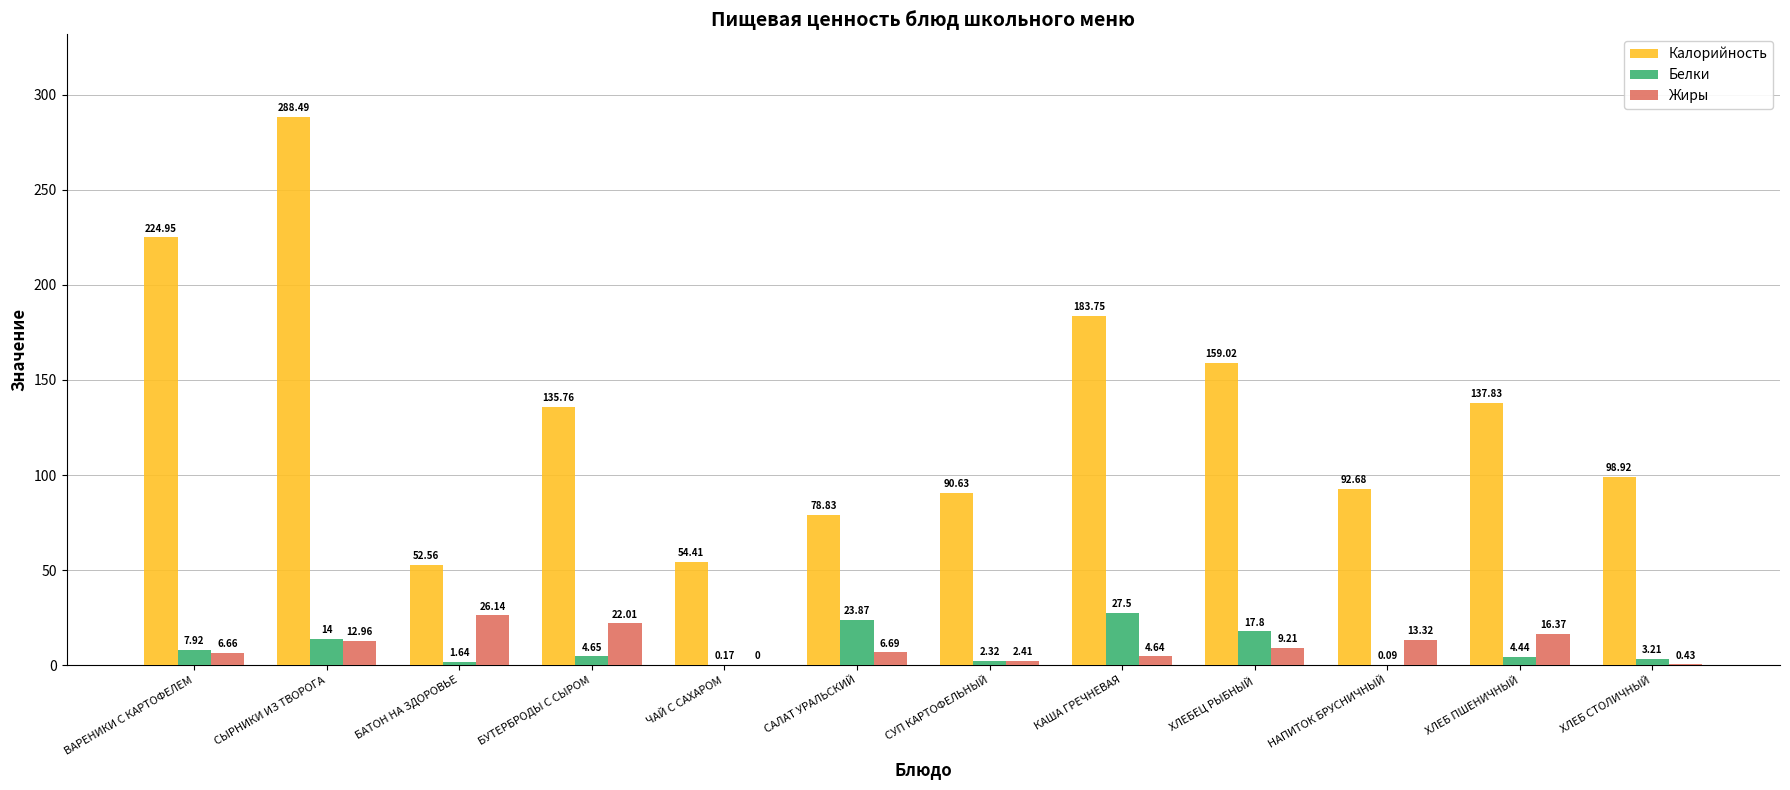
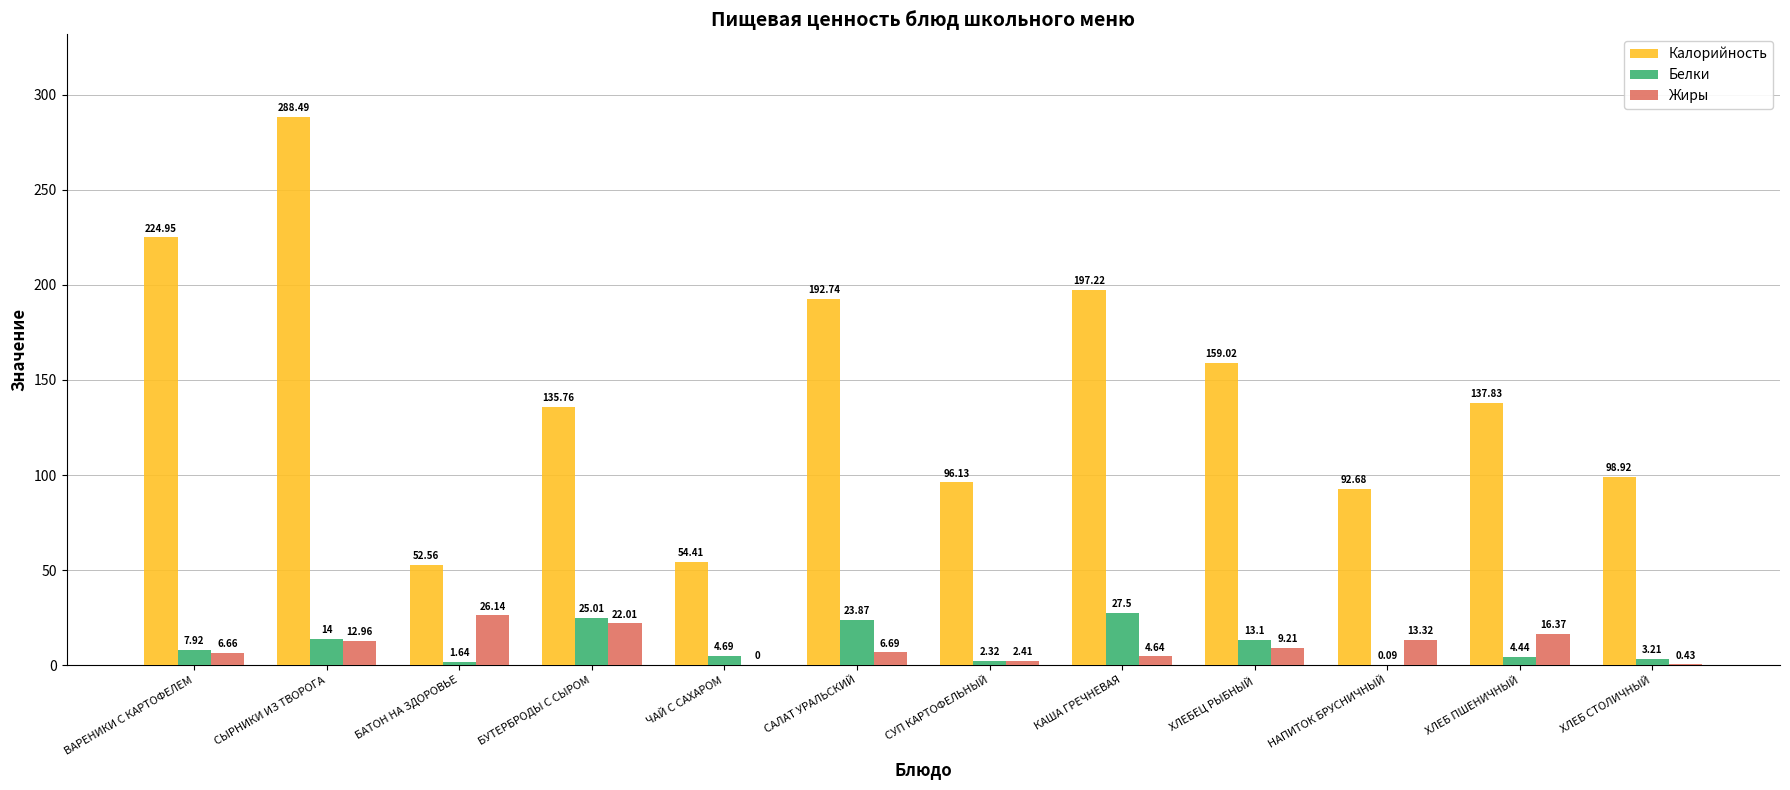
Белки, БУТЕРБРОДЫ С СЫРОМ: 4.65 -> 25.01
Белки, ЧАЙ С САХАРОМ: 0.17 -> 4.69
Калорийность, САЛАТ УРАЛЬСКИЙ: 78.83 -> 192.74
Калорийность, СУП КАРТОФЕЛЬНЫЙ: 90.63 -> 96.13
Калорийность, КАША ГРЕЧНЕВАЯ: 183.75 -> 197.22
Белки, ХЛЕБЕЦ РЫБНЫЙ: 17.8 -> 13.1
